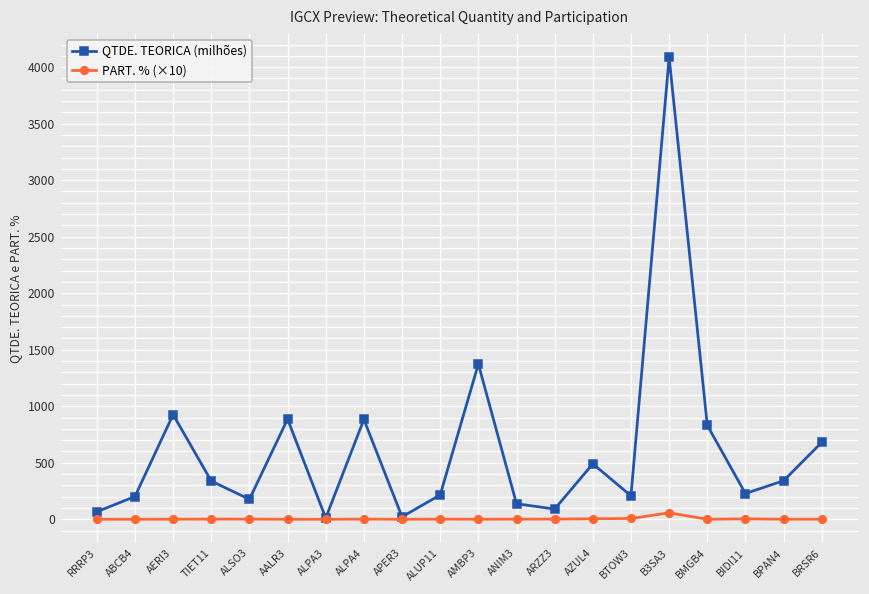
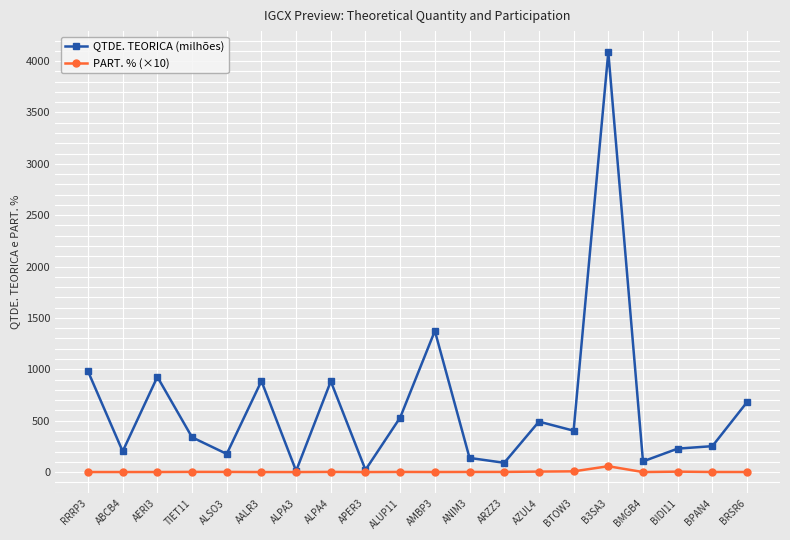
QTDE. TEORICA (milhões), RRRP3: 70 -> 980
QTDE. TEORICA (milhões), ALUP11: 220 -> 530
QTDE. TEORICA (milhões), BTOW3: 210 -> 400
QTDE. TEORICA (milhões), BMGB4: 830 -> 100
QTDE. TEORICA (milhões), BPAN4: 340 -> 250
